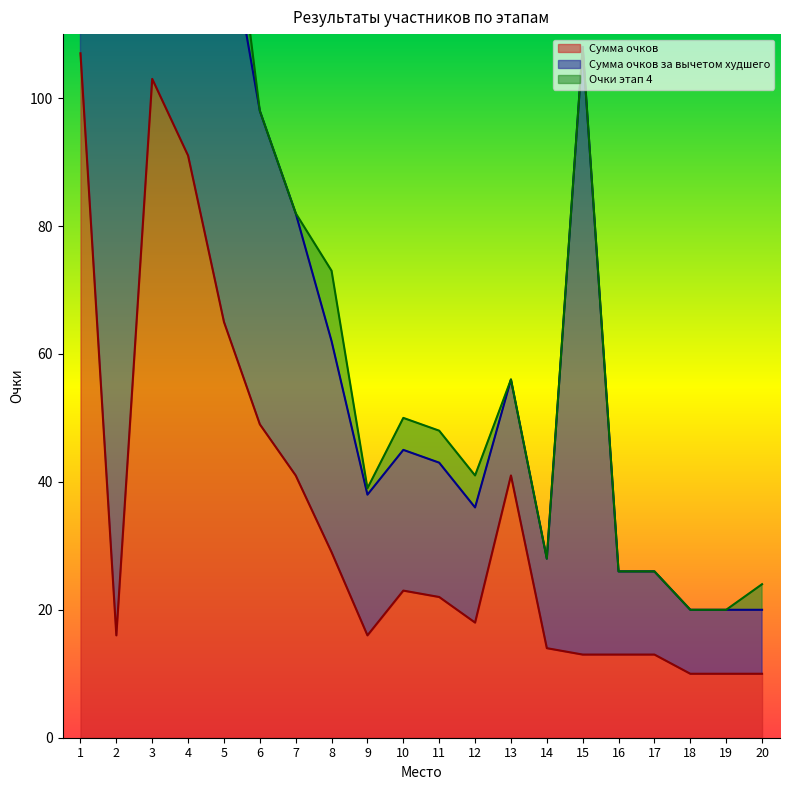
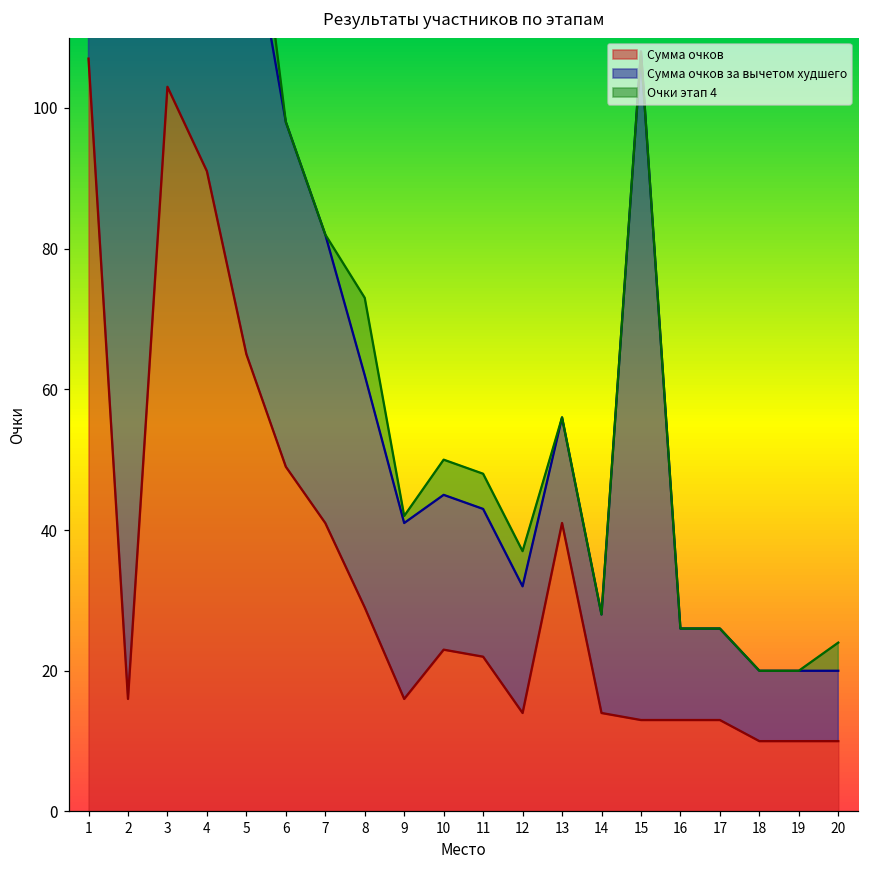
Сумма очков за вычетом худшего, 9: 22 -> 25
Сумма очков, 12: 18 -> 14
